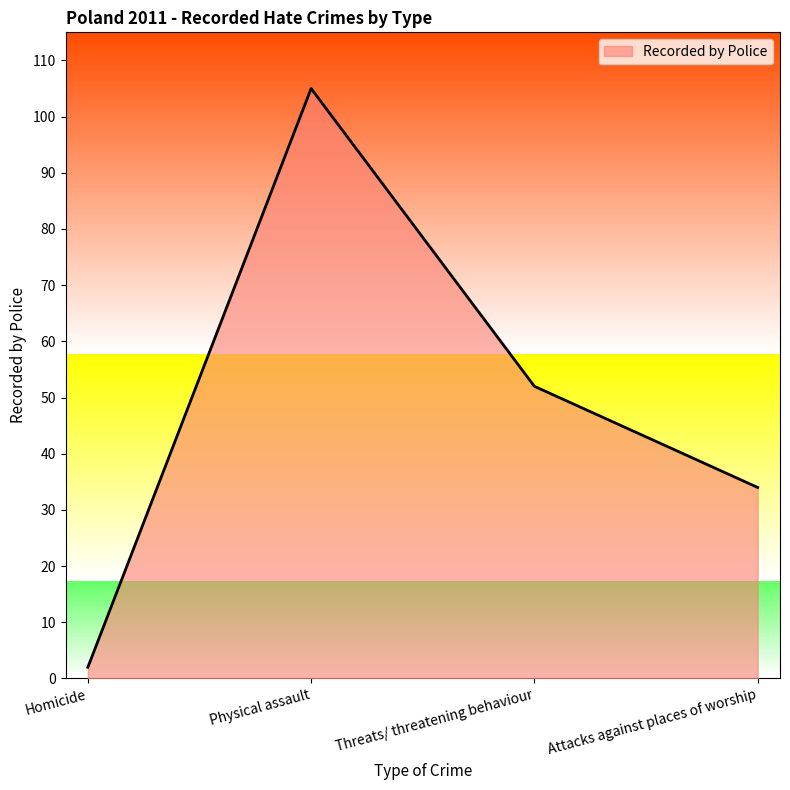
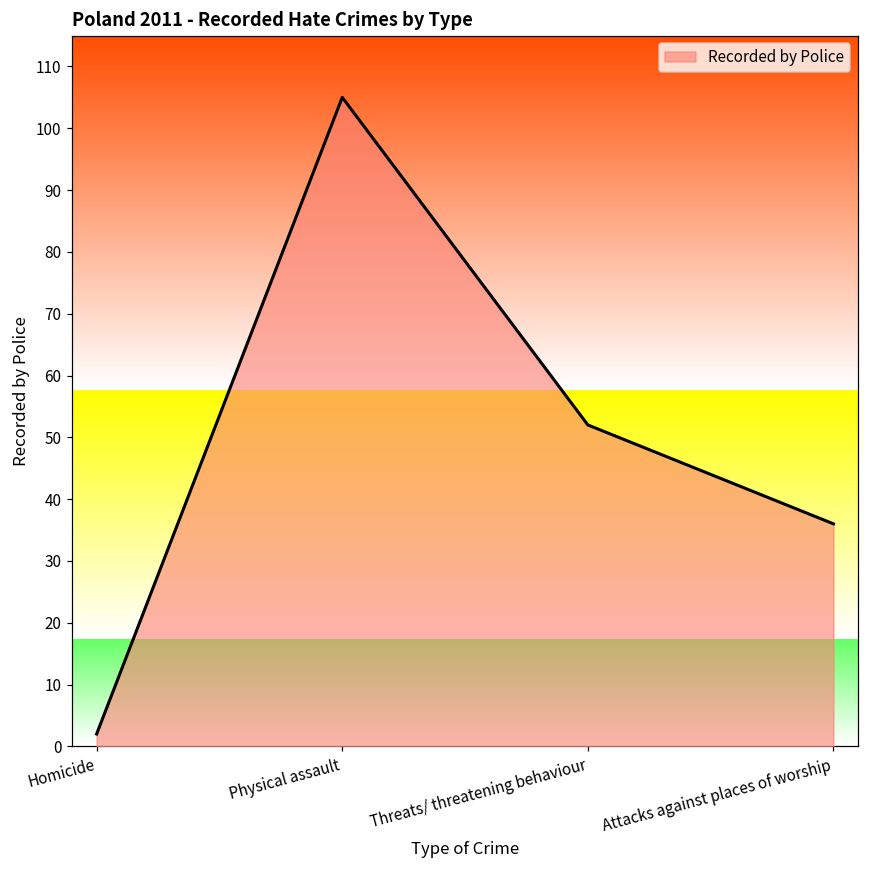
Attacks against places of worship: 34 -> 36
